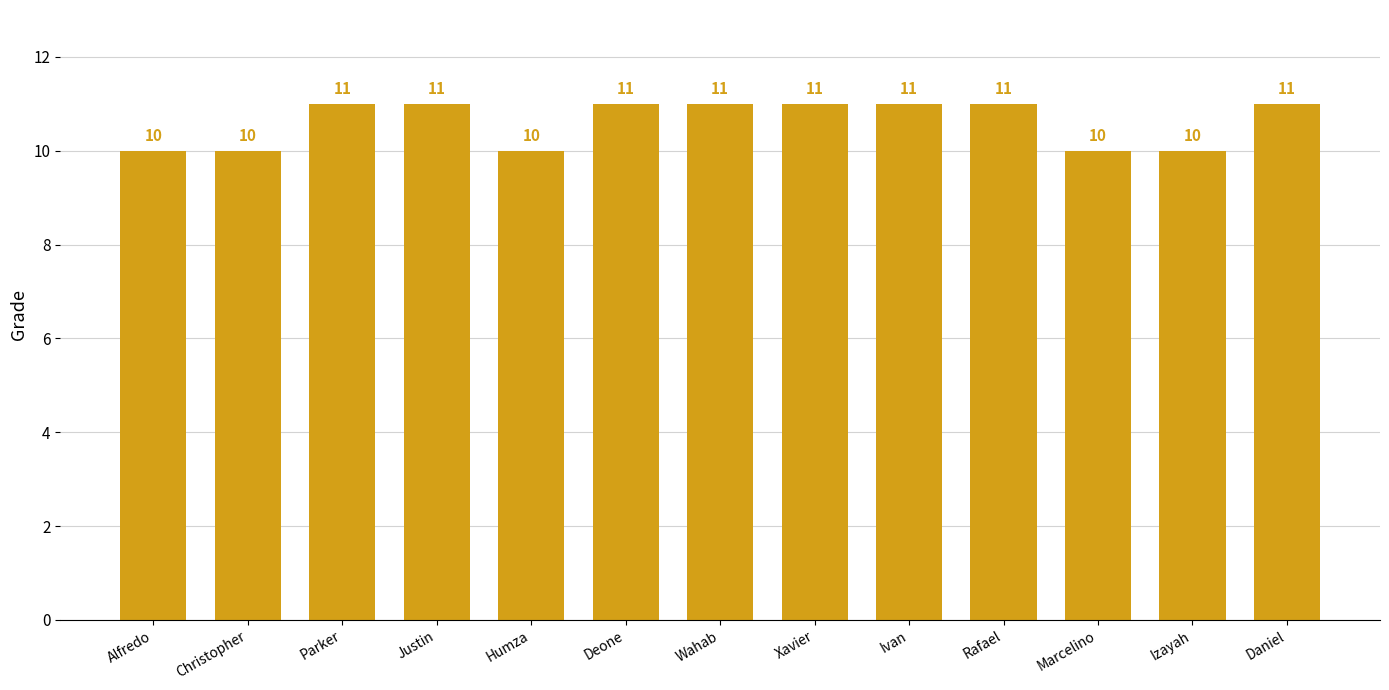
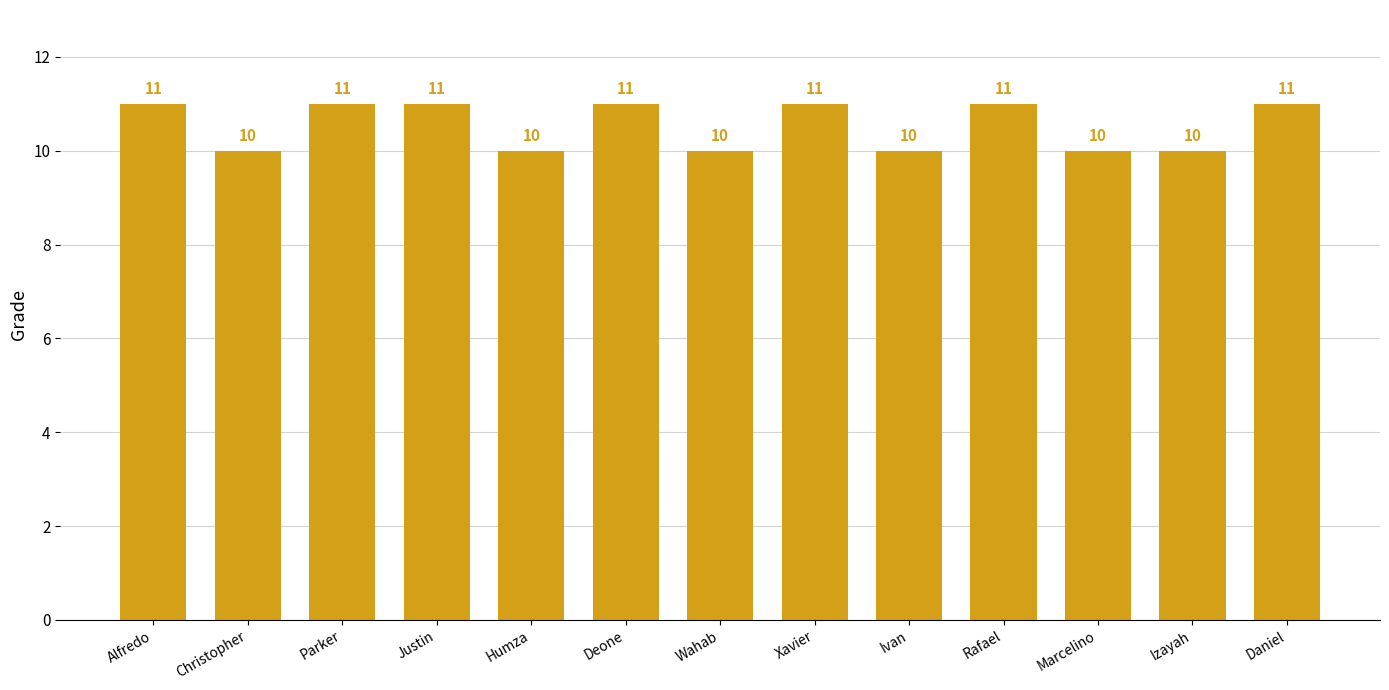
Alfredo: 10 -> 11
Wahab: 11 -> 10
Ivan: 11 -> 10
